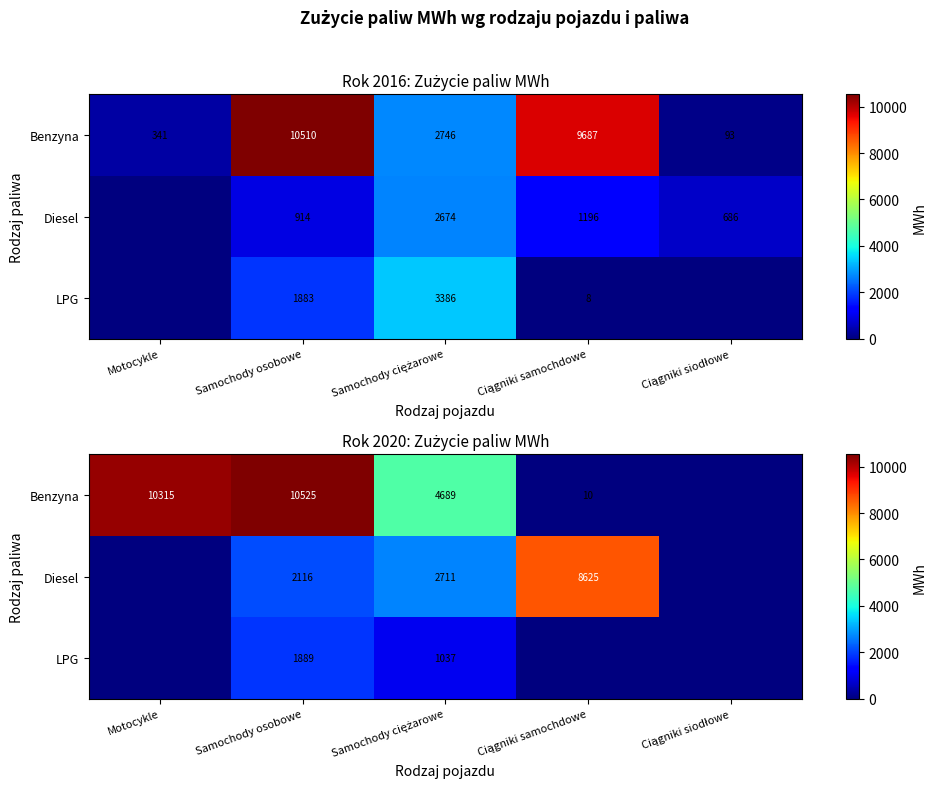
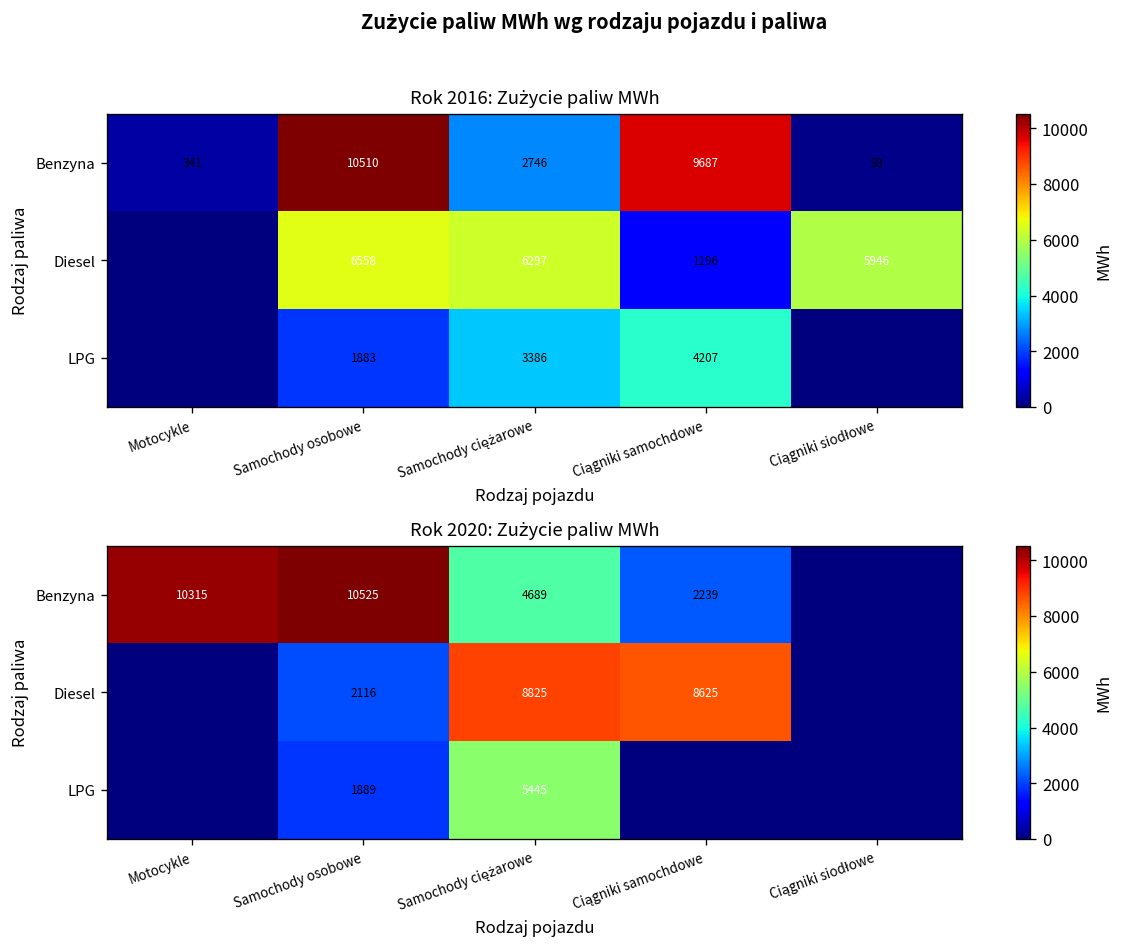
Rok 2016: Zużycie paliw MWh, Diesel, Samochody osobowe: 914 -> 6558
Rok 2016: Zużycie paliw MWh, Diesel, Samochody ciężarowe: 2674 -> 6297
Rok 2016: Zużycie paliw MWh, Diesel, Ciągniki siodłowe: 686 -> 5946
Rok 2016: Zużycie paliw MWh, LPG, Ciągniki samochdowe: 8 -> 4207
Rok 2020: Zużycie paliw MWh, Benzyna, Ciągniki samochdowe: 10 -> 2239
Rok 2020: Zużycie paliw MWh, Diesel, Samochody ciężarowe: 2711 -> 8825
Rok 2020: Zużycie paliw MWh, LPG, Samochody ciężarowe: 1037 -> 5445
